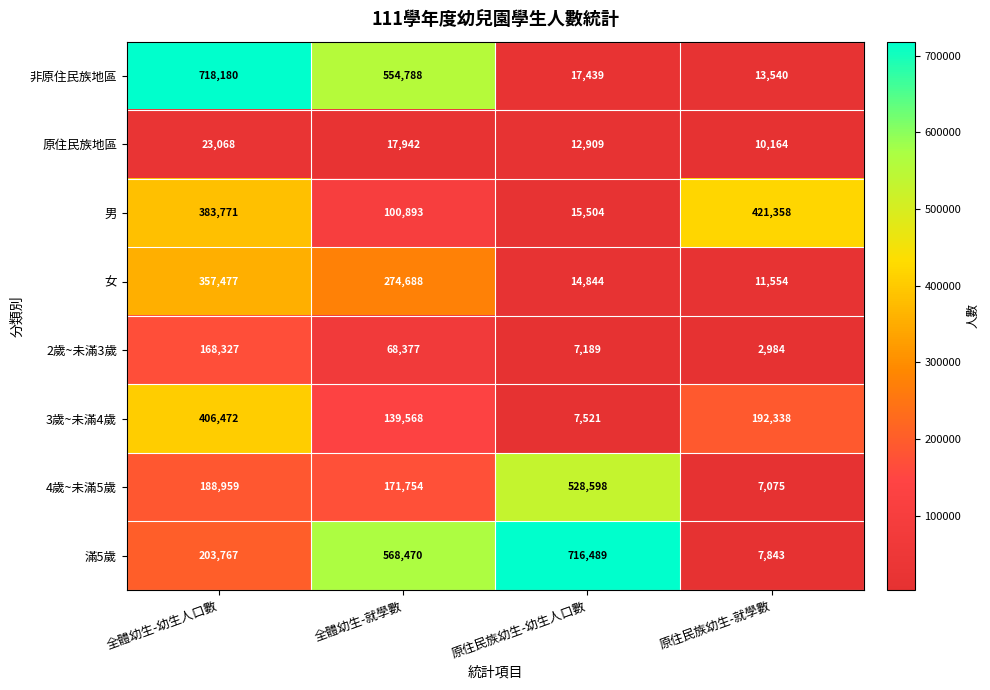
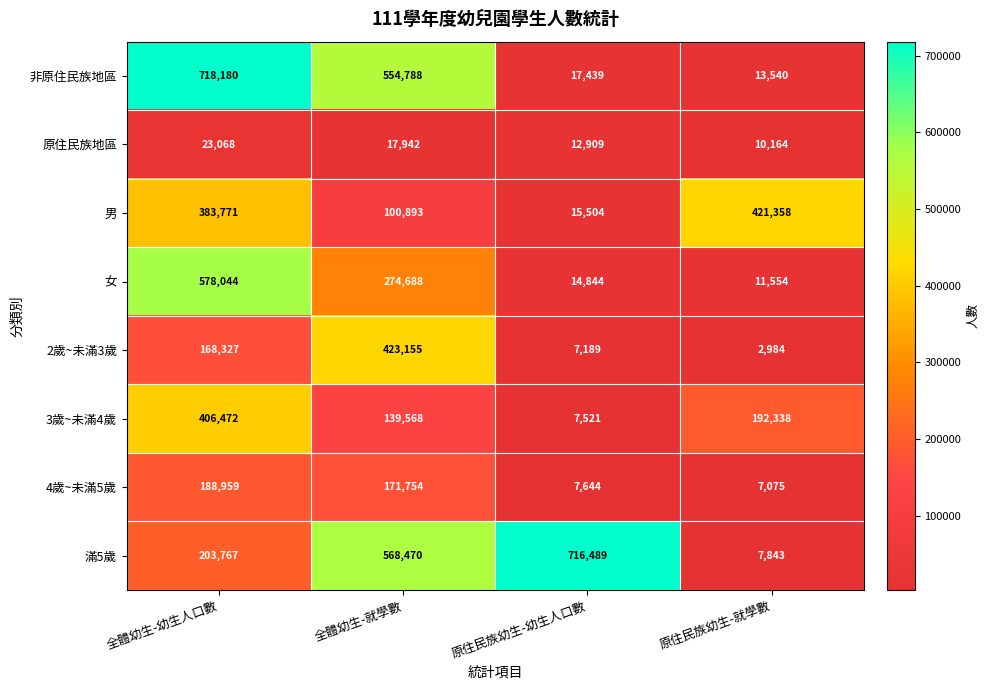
女, 全體幼生-幼生人口數: 357,477 -> 578,044
2歲~未滿3歲, 全體幼生-就學數: 68,377 -> 423,155
4歲~未滿5歲, 原住民族幼生-幼生人口數: 528,598 -> 7,644
